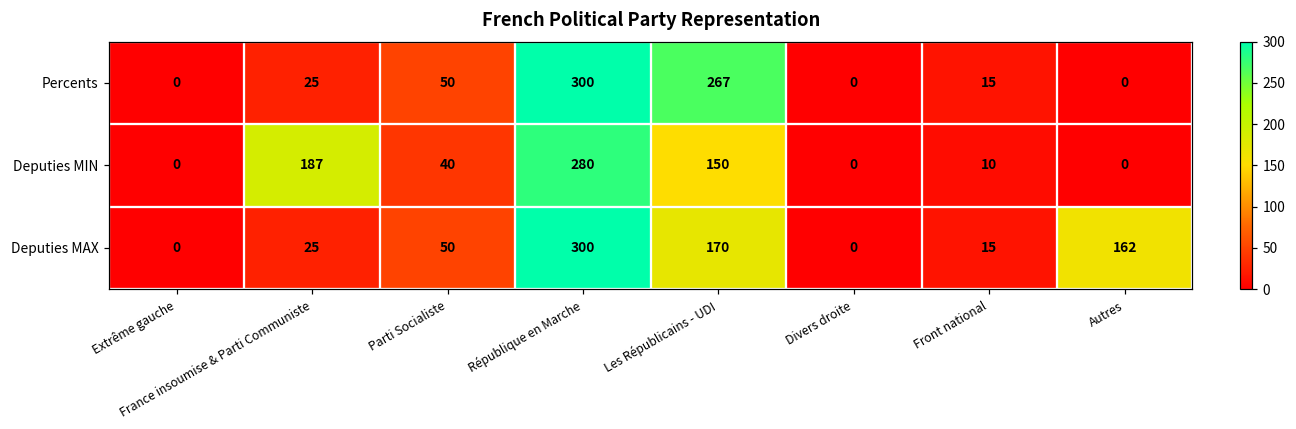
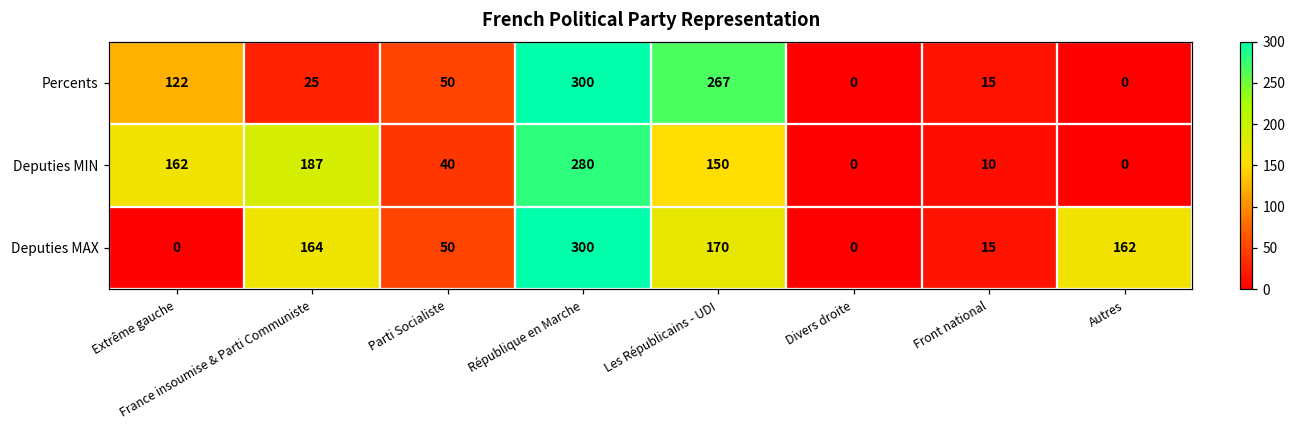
Percents, Extrême gauche: 0 -> 122
Deputies MIN, Extrême gauche: 0 -> 162
Deputies MAX, France insoumise & Parti Communiste: 25 -> 164
